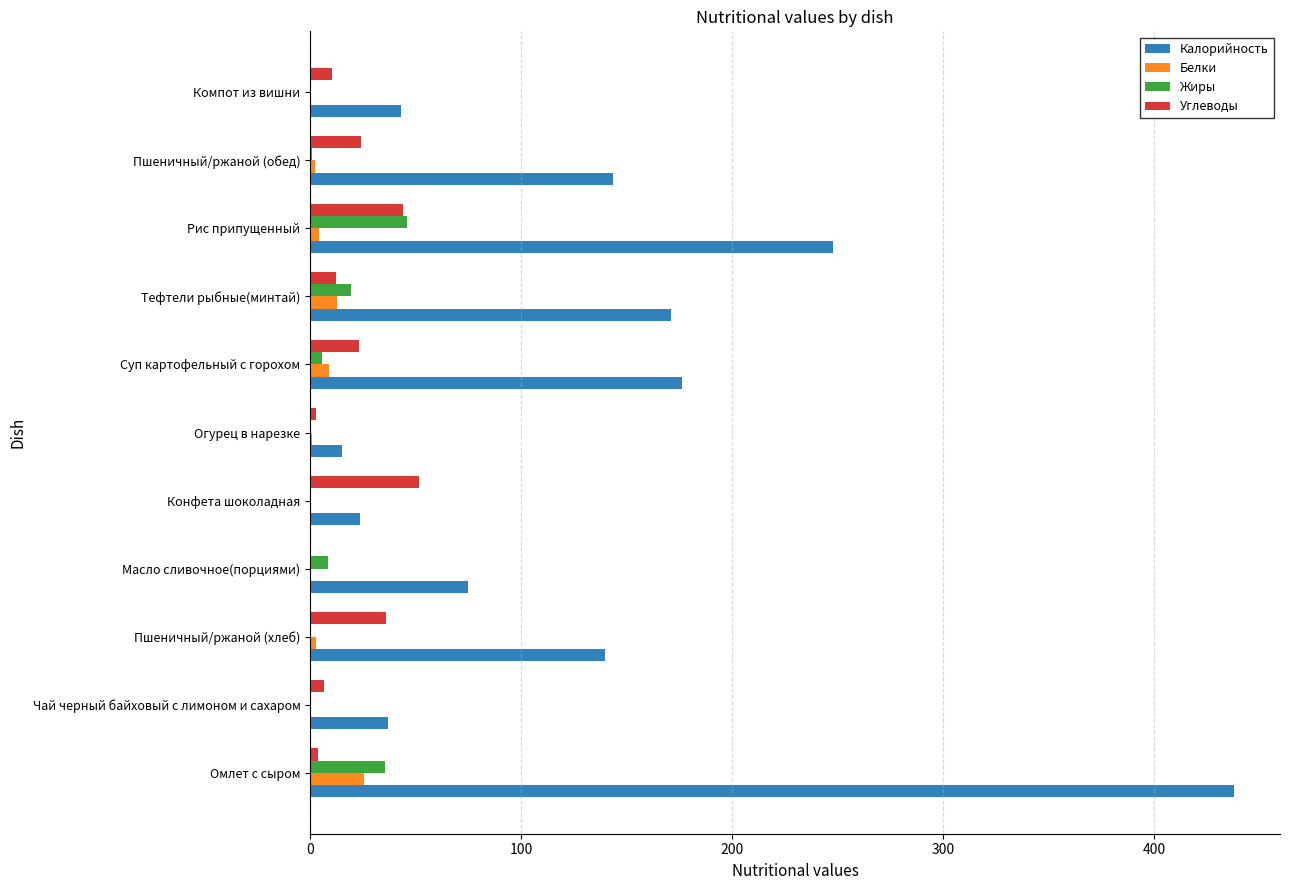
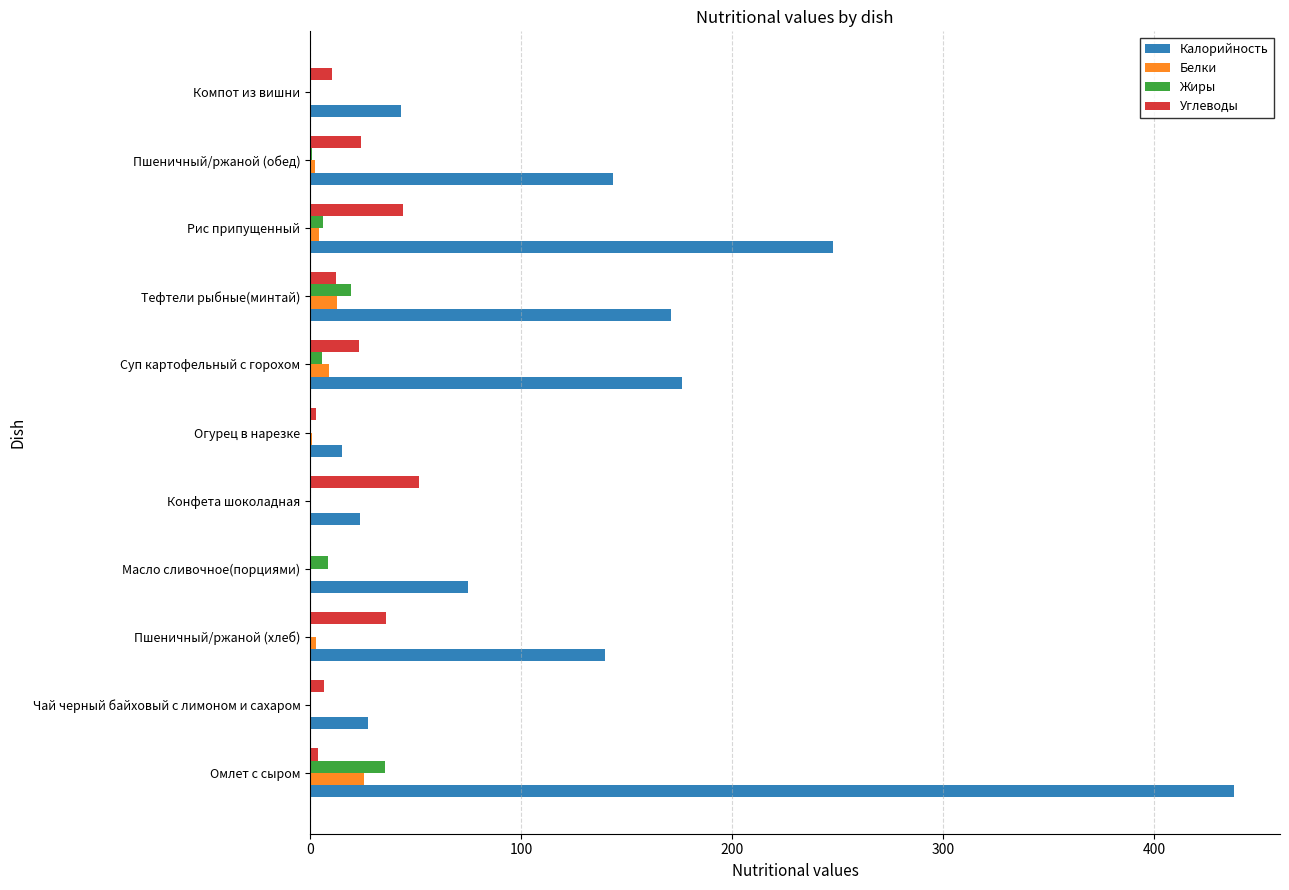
Жиры, Рис припущенный: 46 -> 6
Калорийность, Чай черный байховый с лимоном и сахаром: 37 -> 28
